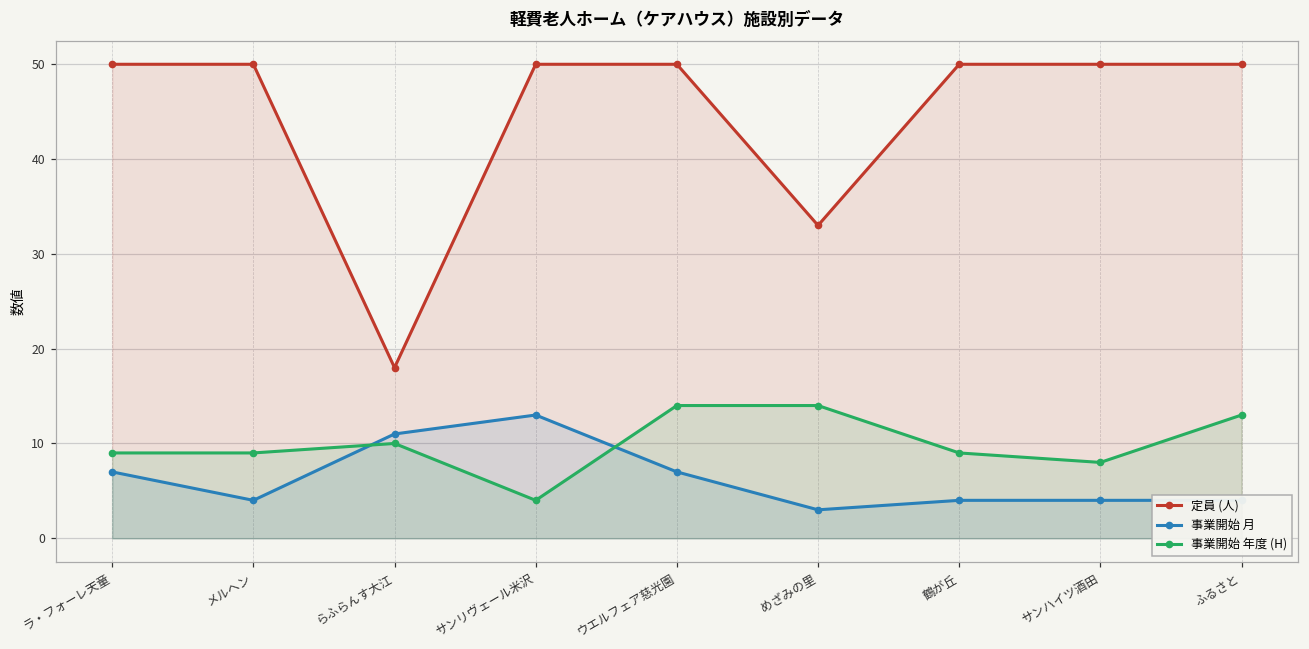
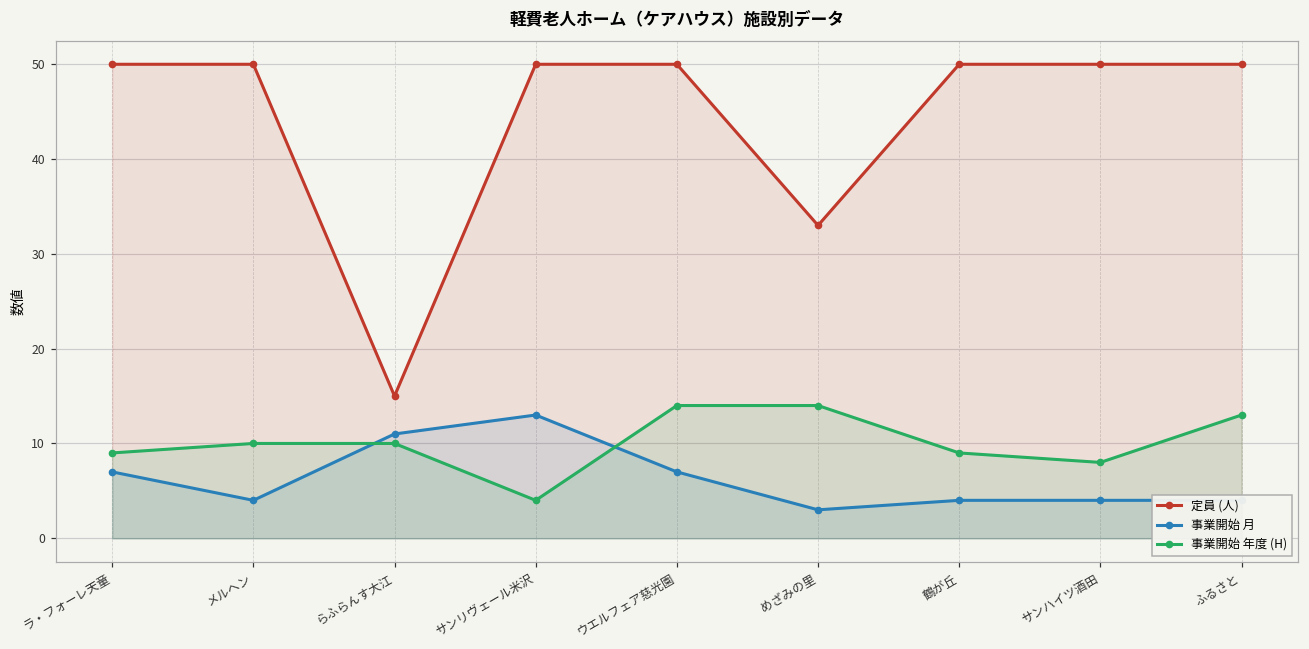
事業開始 年度 (H), メルヘン: 9 -> 10
定員 (人), らふらんす大江: 18 -> 15
